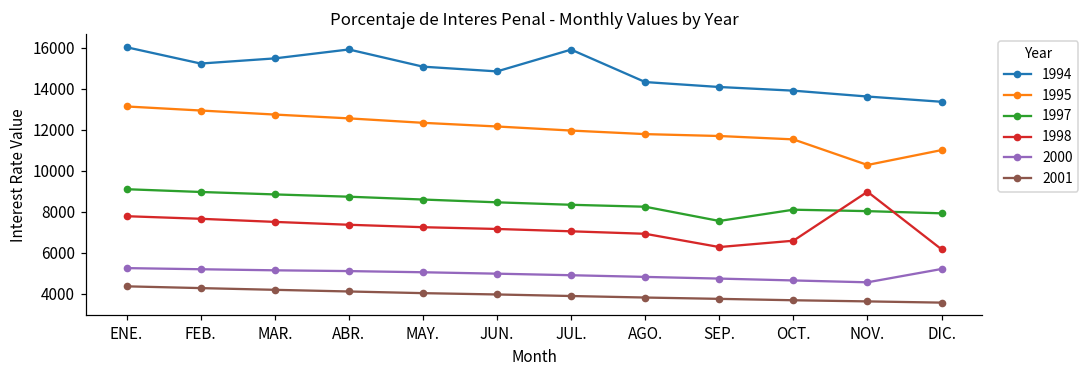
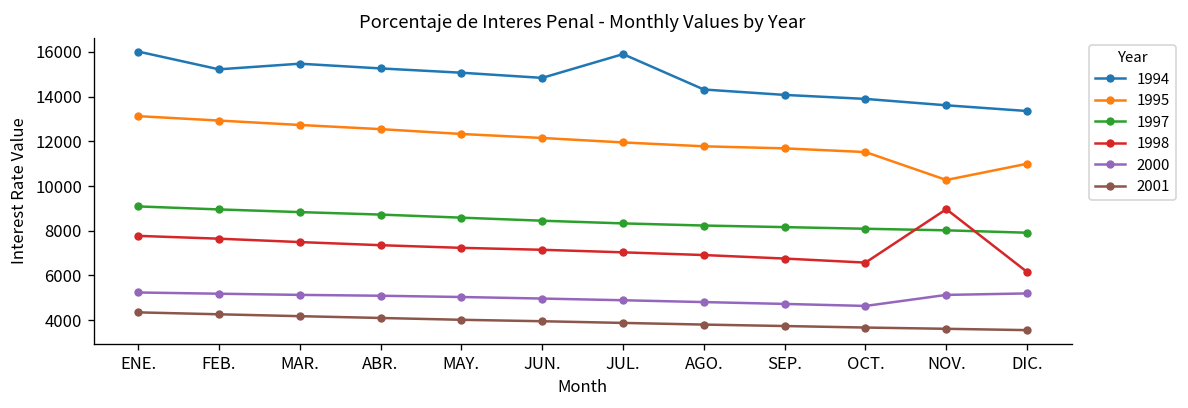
1994, ABR.: 15900 -> 15300
1997, SEP.: 7500 -> 8200
1998, SEP.: 6300 -> 6800
2000, NOV.: 4500 -> 5100
